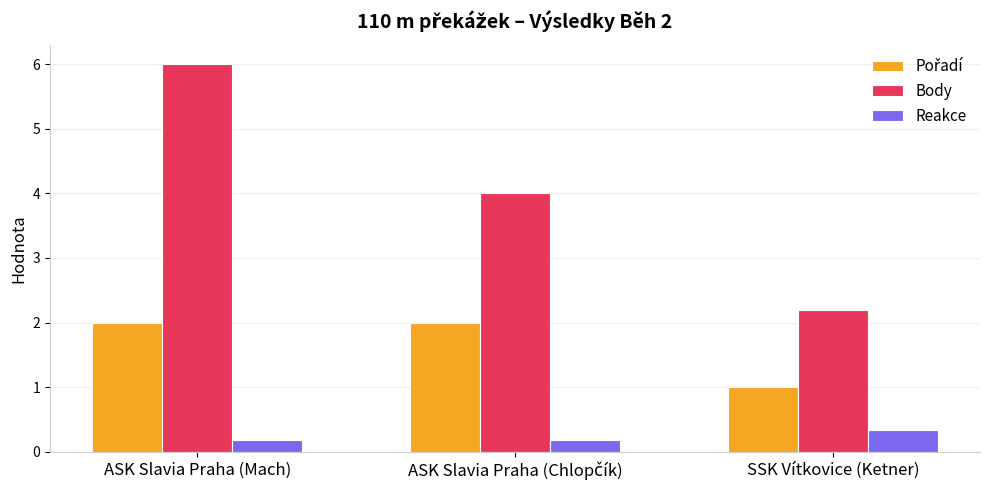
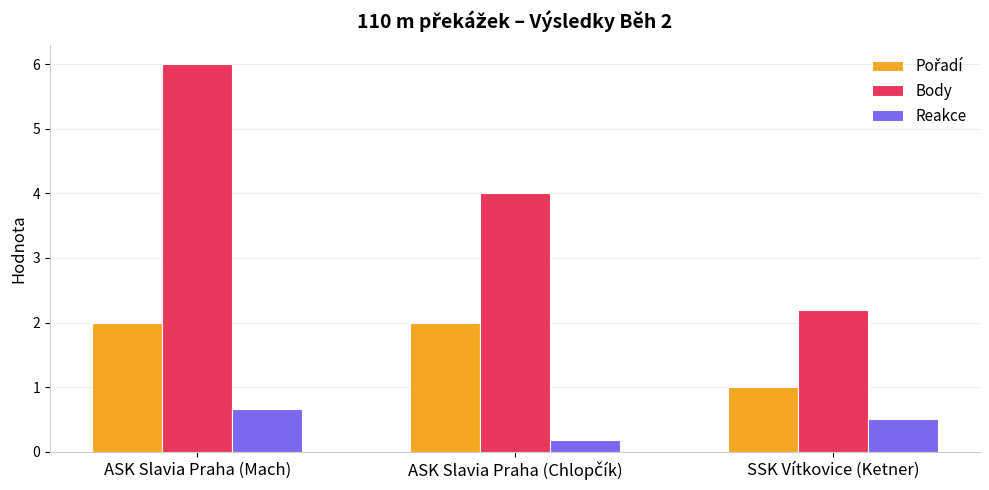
Reakce, ASK Slavia Praha (Mach): 0.2 -> 0.7
Reakce, SSK Vítkovice (Ketner): 0.3 -> 0.5
